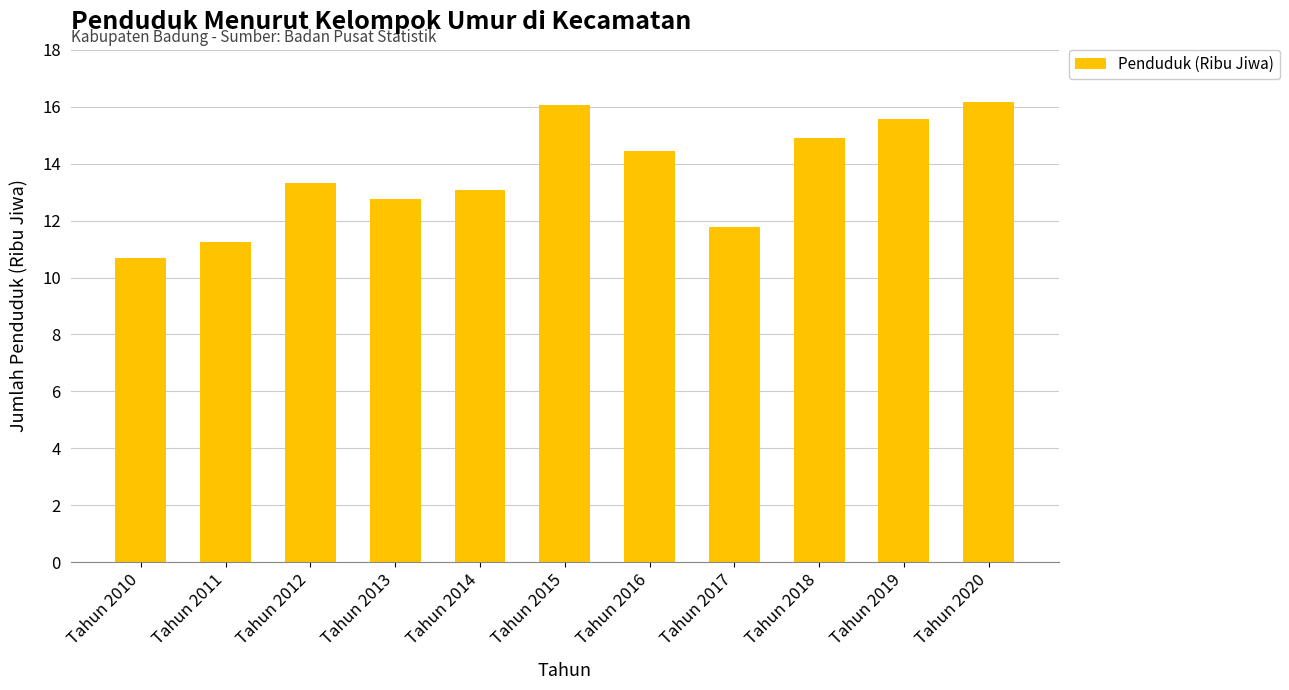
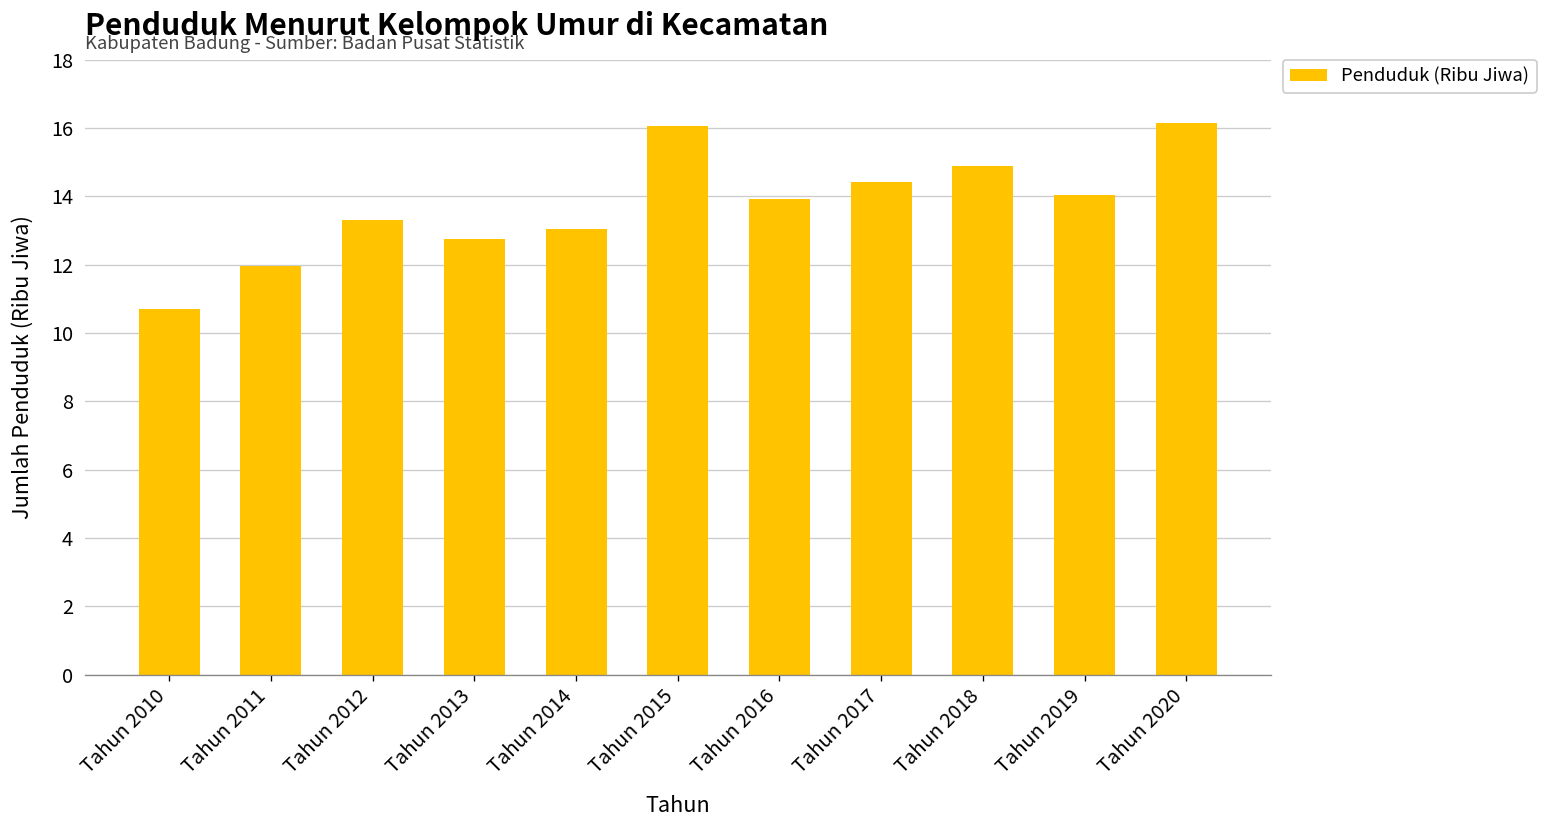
Tahun 2011: 11.3 -> 12.0
Tahun 2016: 14.4 -> 13.9
Tahun 2017: 11.8 -> 14.4
Tahun 2019: 15.6 -> 14.1
